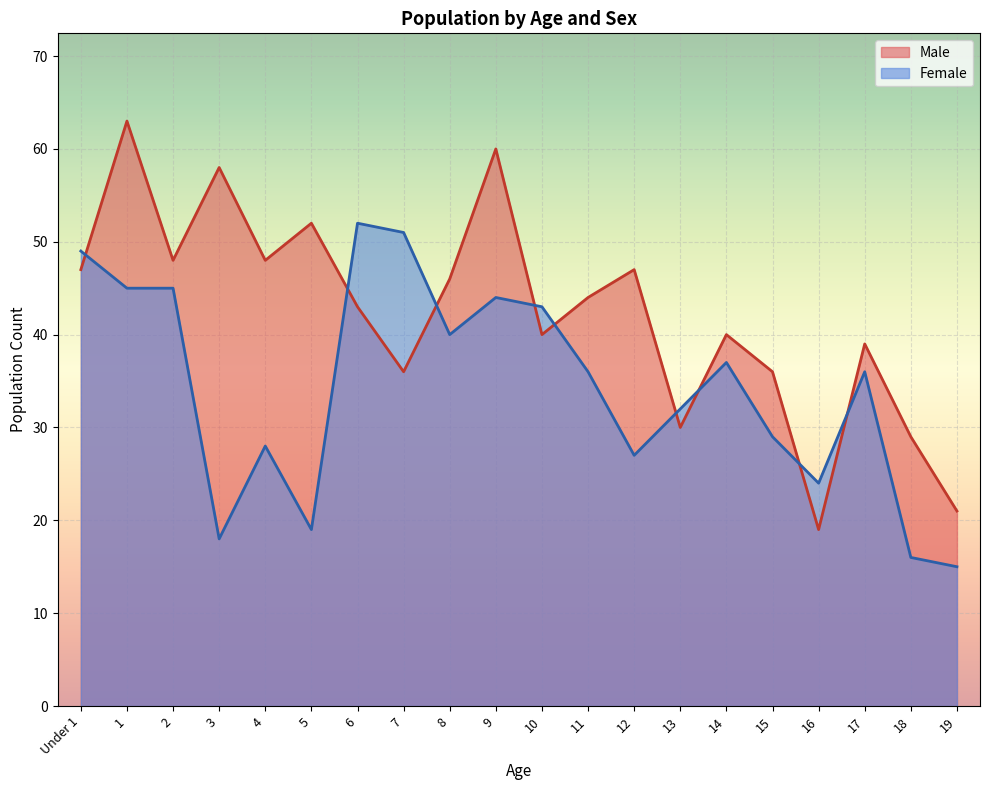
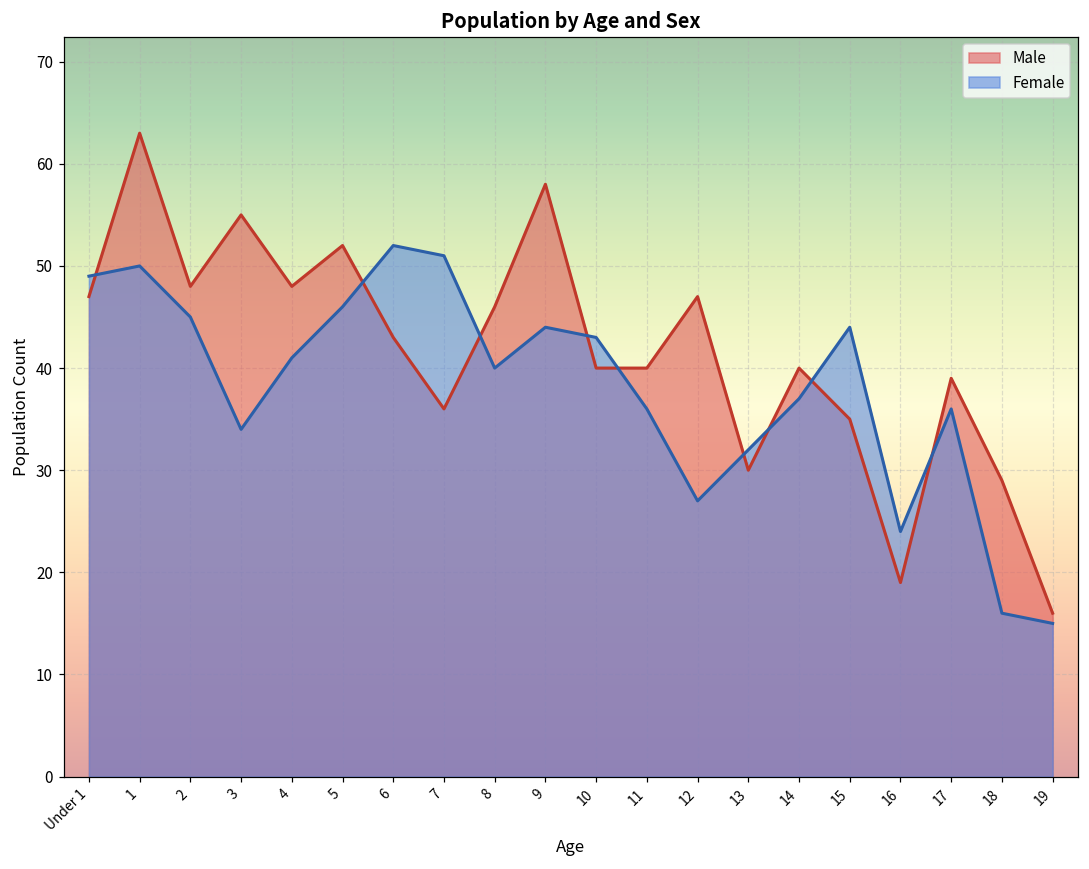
Female, 1: 45 -> 50
Male, 3: 58 -> 55
Female, 3: 18 -> 34
Female, 4: 28 -> 41
Female, 5: 19 -> 46
Male, 9: 60 -> 58
Male, 11: 44 -> 40
Male, 15: 36 -> 35
Female, 15: 29 -> 44
Male, 19: 21 -> 16
